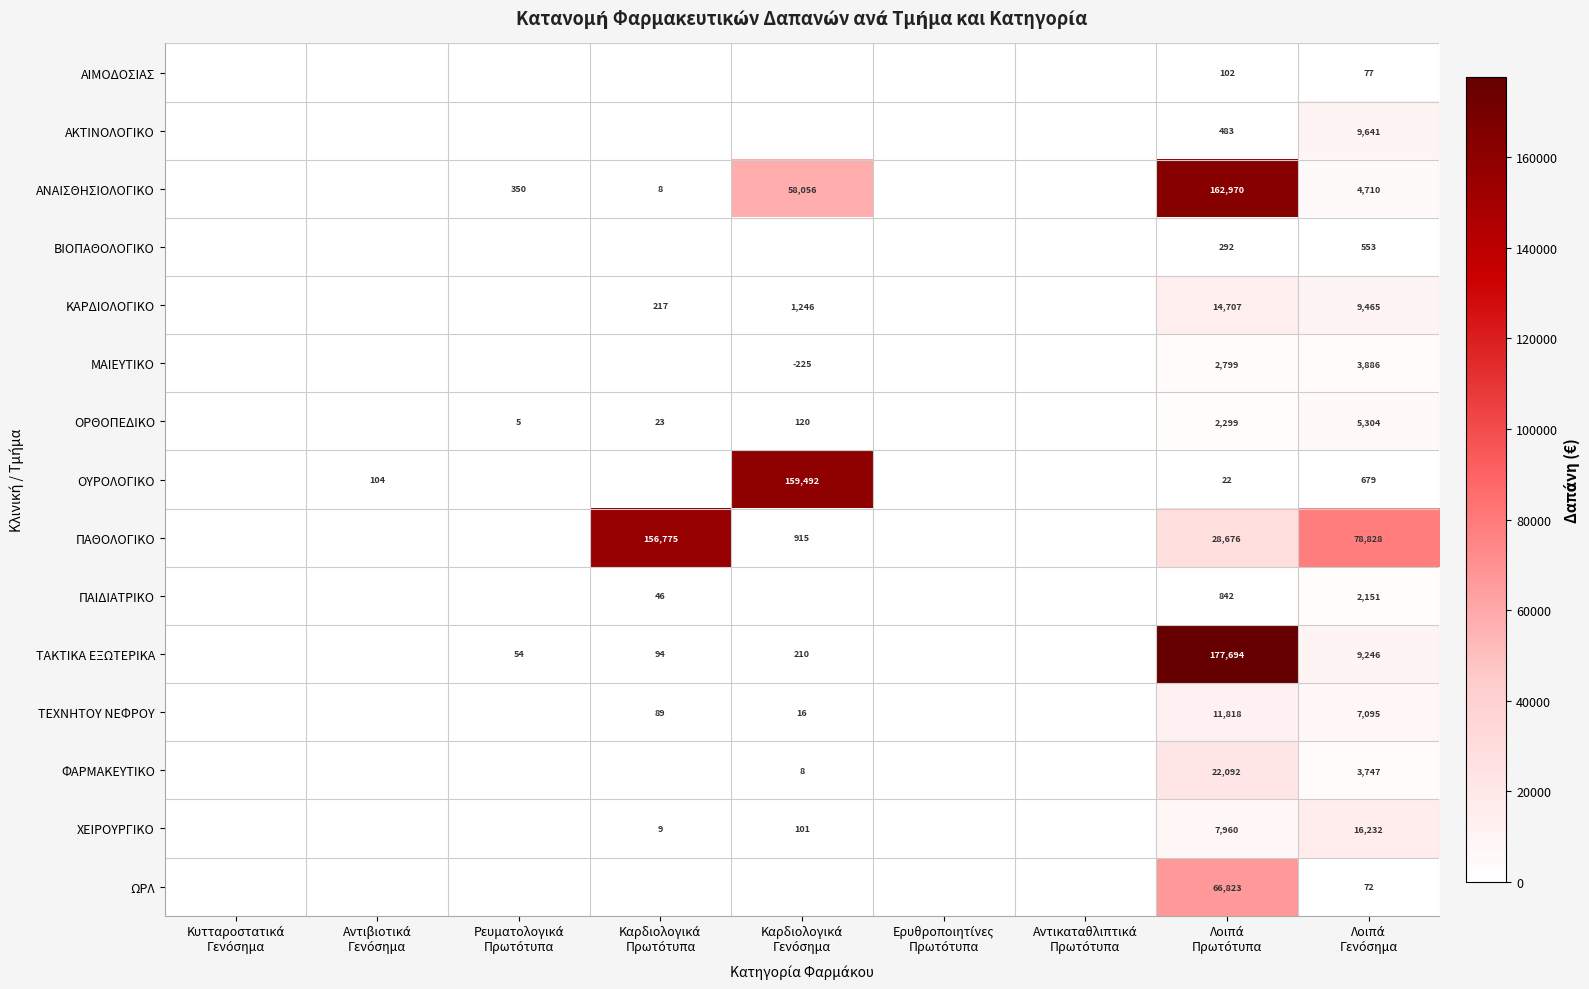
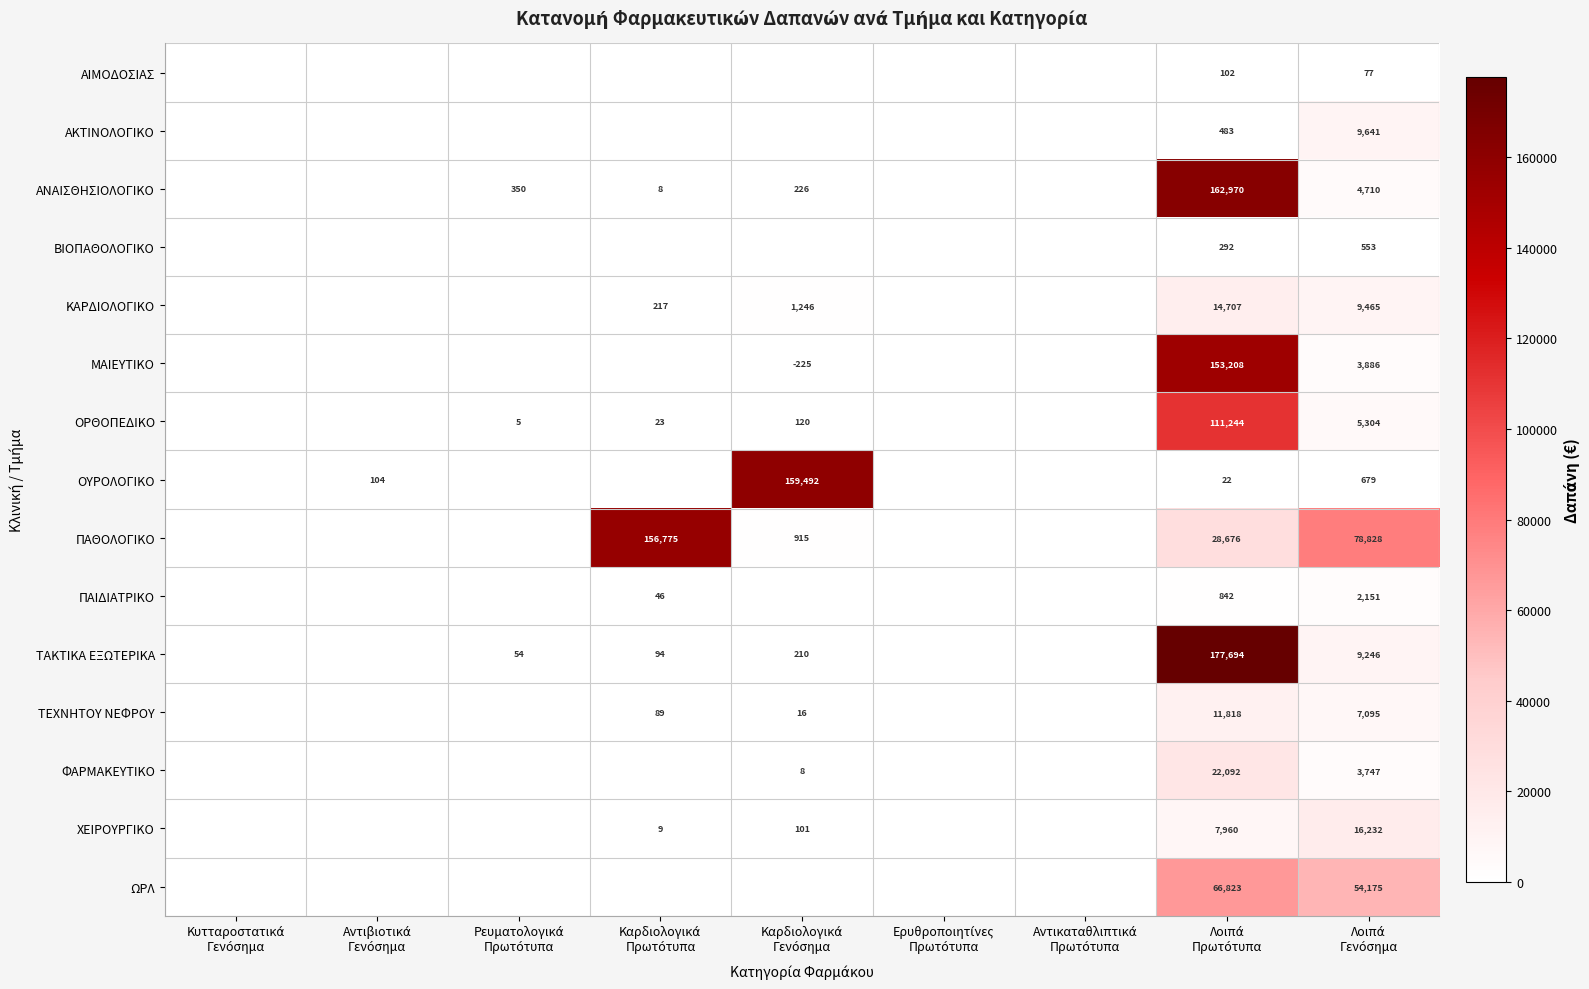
ΑΝΑΙΣΘΗΣΙΟΛΟΓΙΚΟ, Καρδιολογικά Γενόσημα: 58,056 -> 226
ΜΑΙΕΥΤΙΚΟ, Λοιπά Πρωτότυπα: 2,799 -> 153,208
ΟΡΘΟΠΕΔΙΚΟ, Λοιπά Πρωτότυπα: 2,299 -> 111,244
ΩΡΛ, Λοιπά Γενόσημα: 72 -> 54,175
